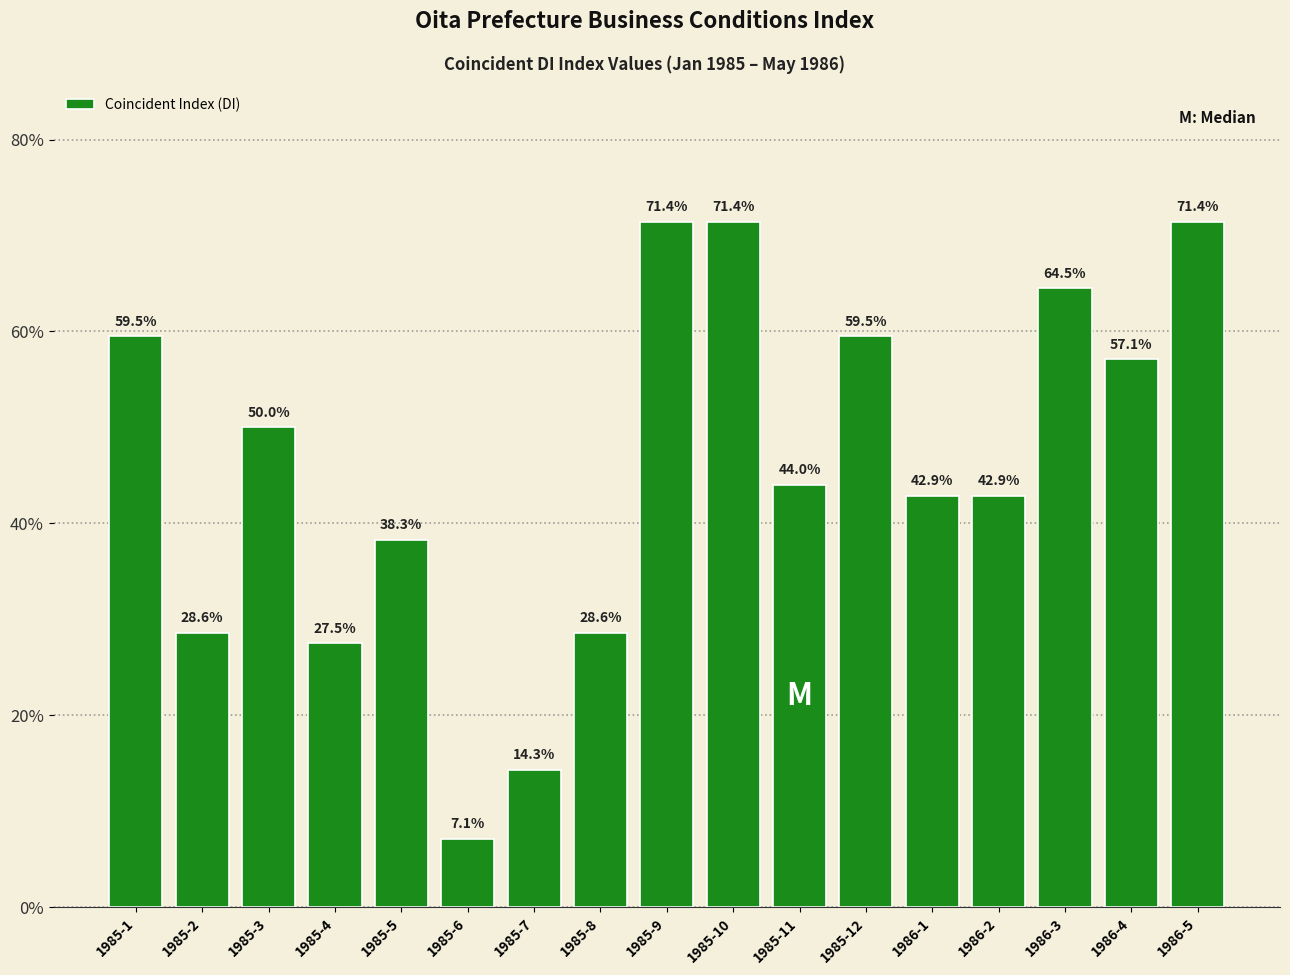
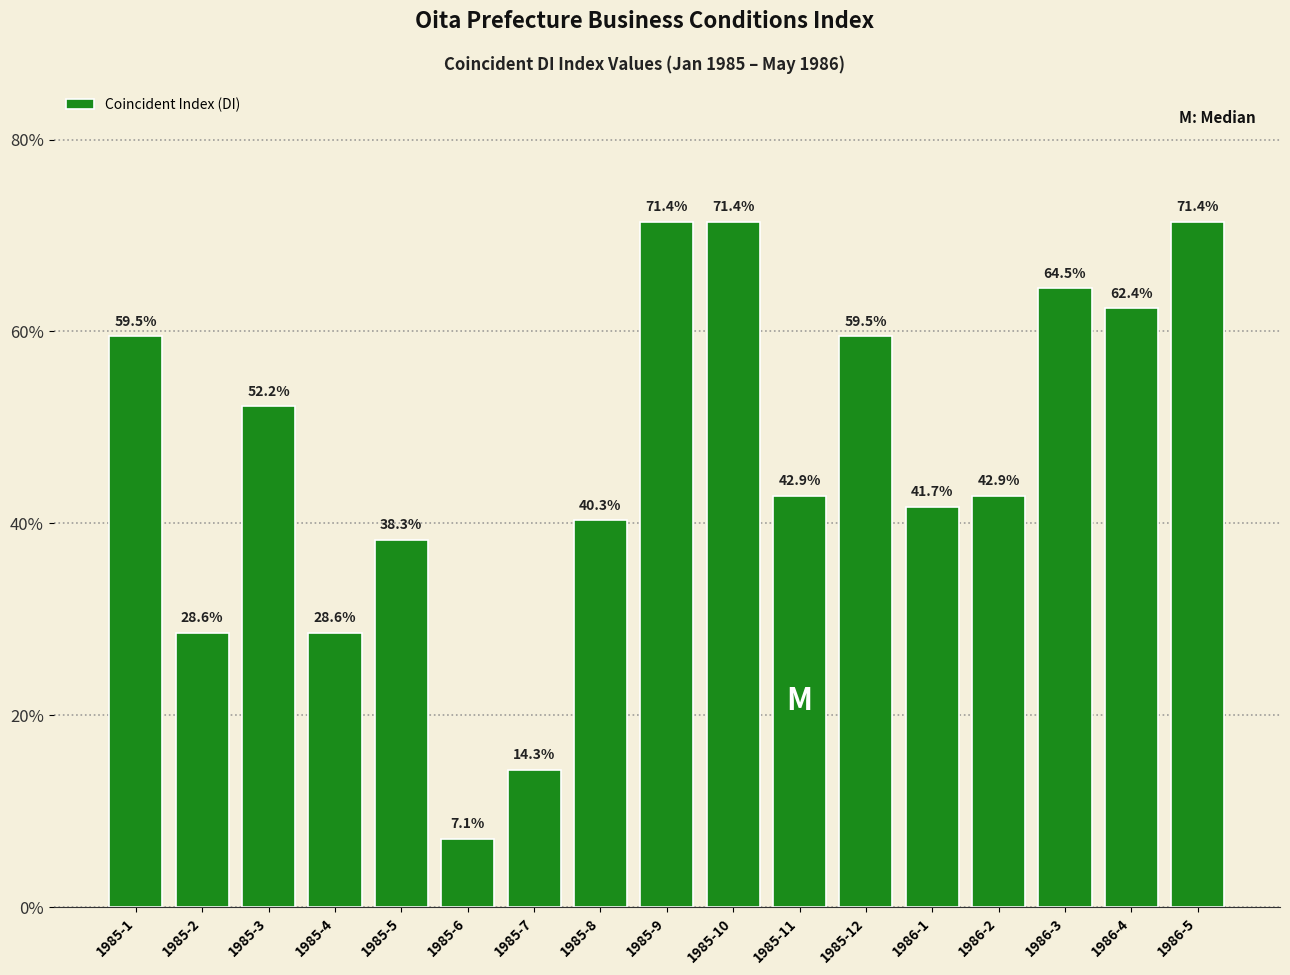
1985-3: 50.0% -> 52.2%
1985-4: 27.5% -> 28.6%
1985-8: 28.6% -> 40.3%
1985-11: 44.0% -> 42.9%
1986-1: 42.9% -> 41.7%
1986-4: 57.1% -> 62.4%
